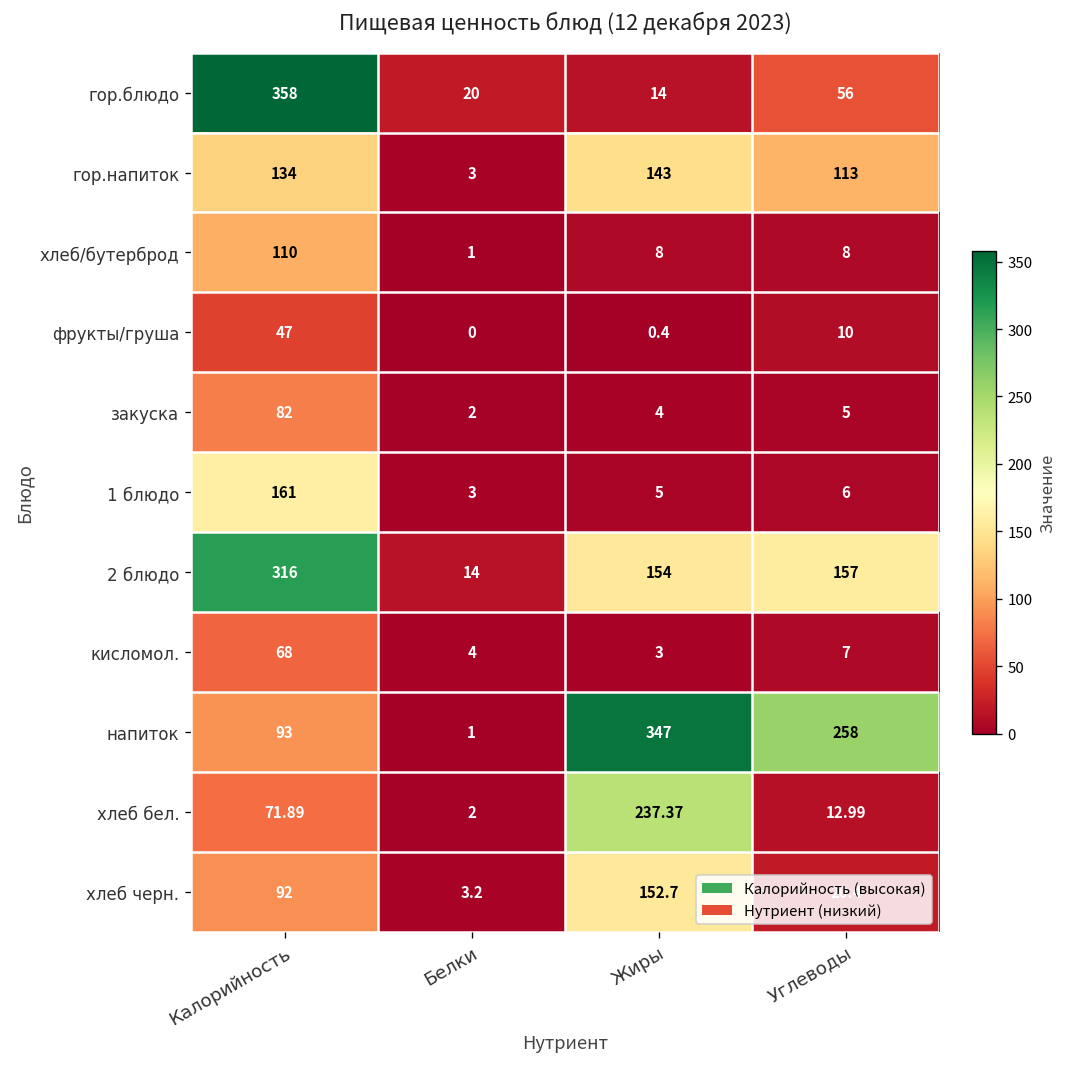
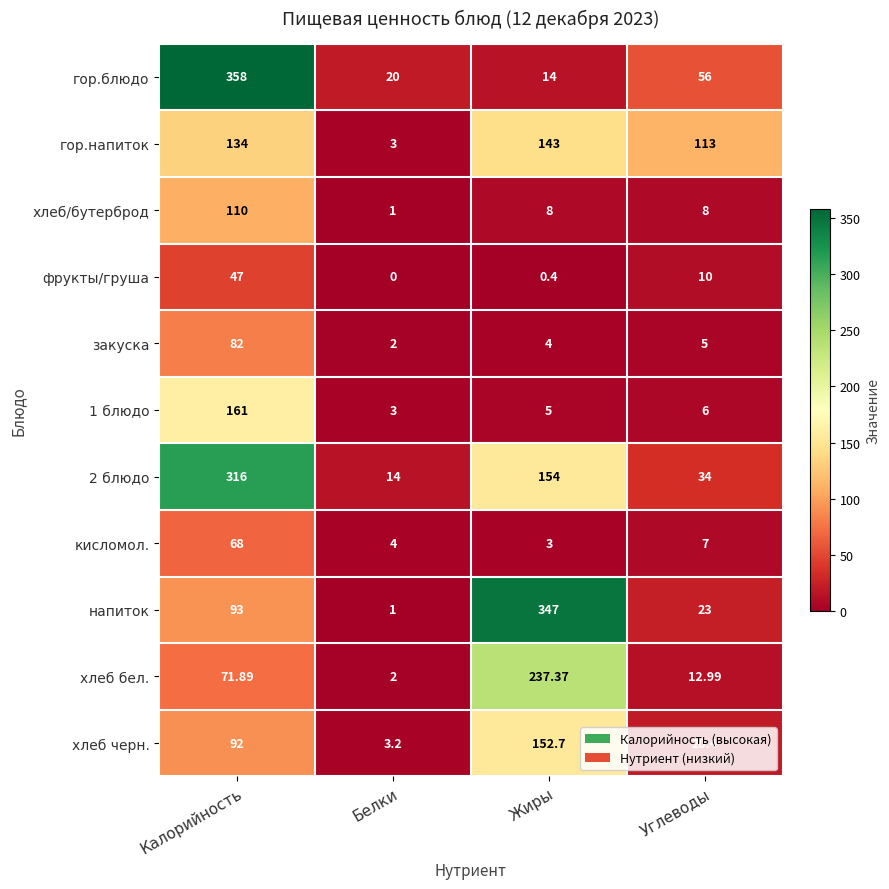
2 блюдо, Углеводы: 157 -> 34
напиток, Углеводы: 258 -> 23
